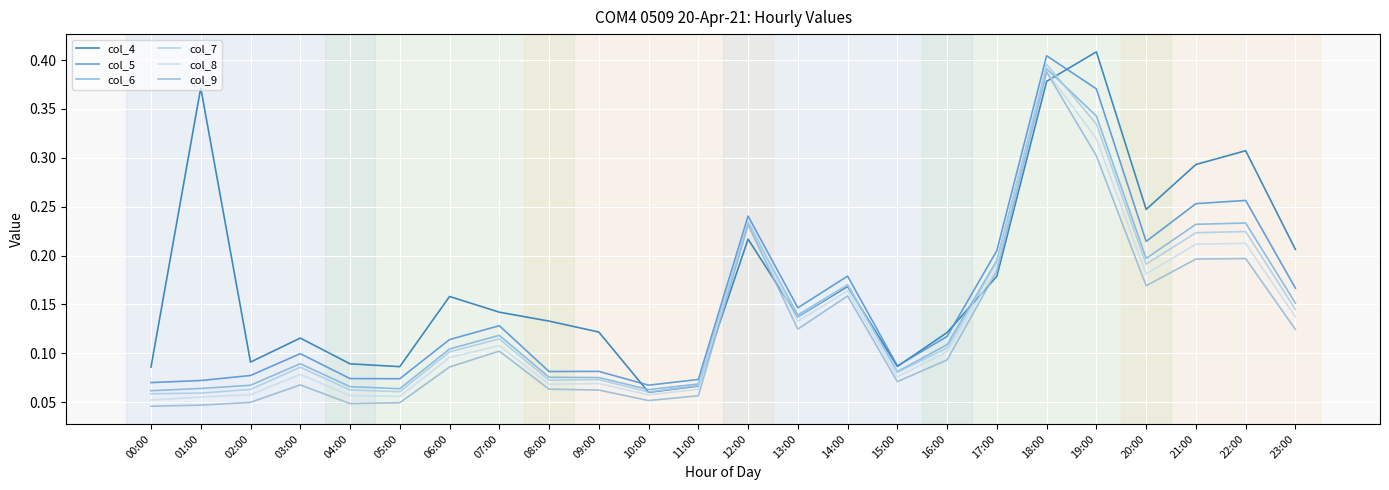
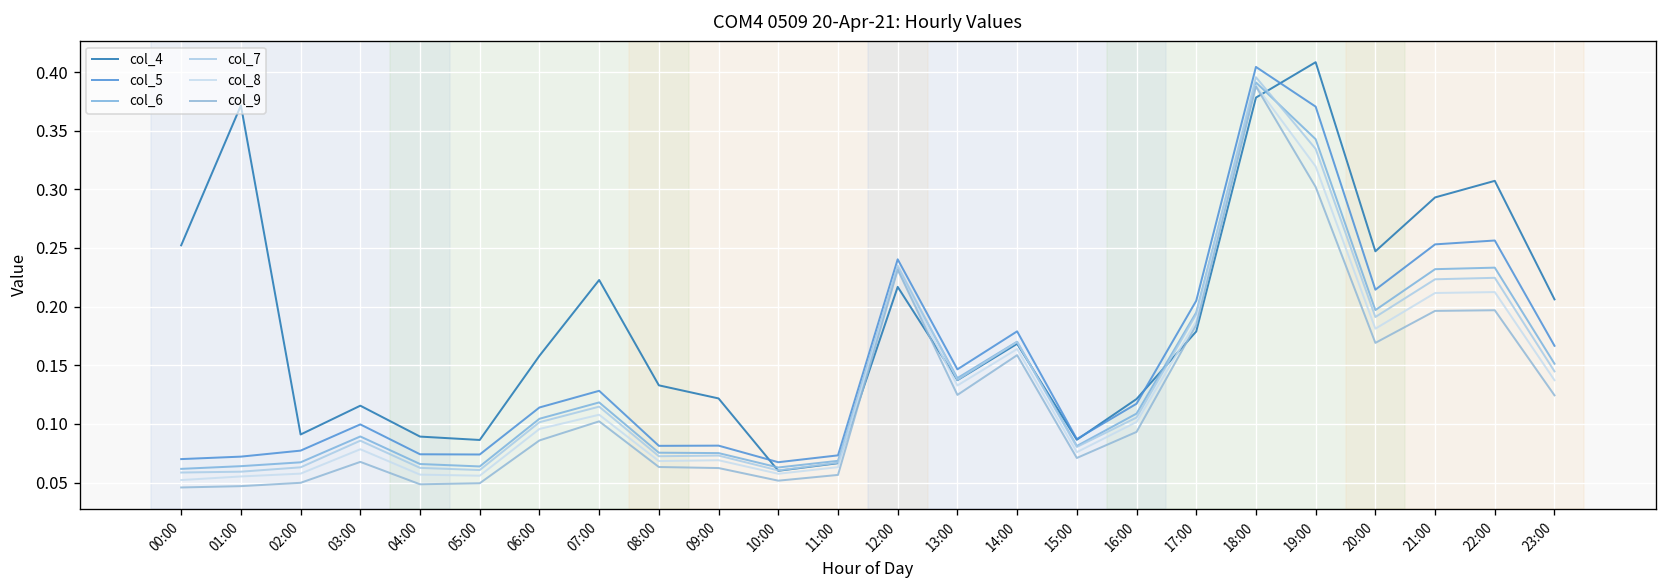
col_4, 00:00: 0.09 -> 0.25
col_4, 07:00: 0.14 -> 0.22
